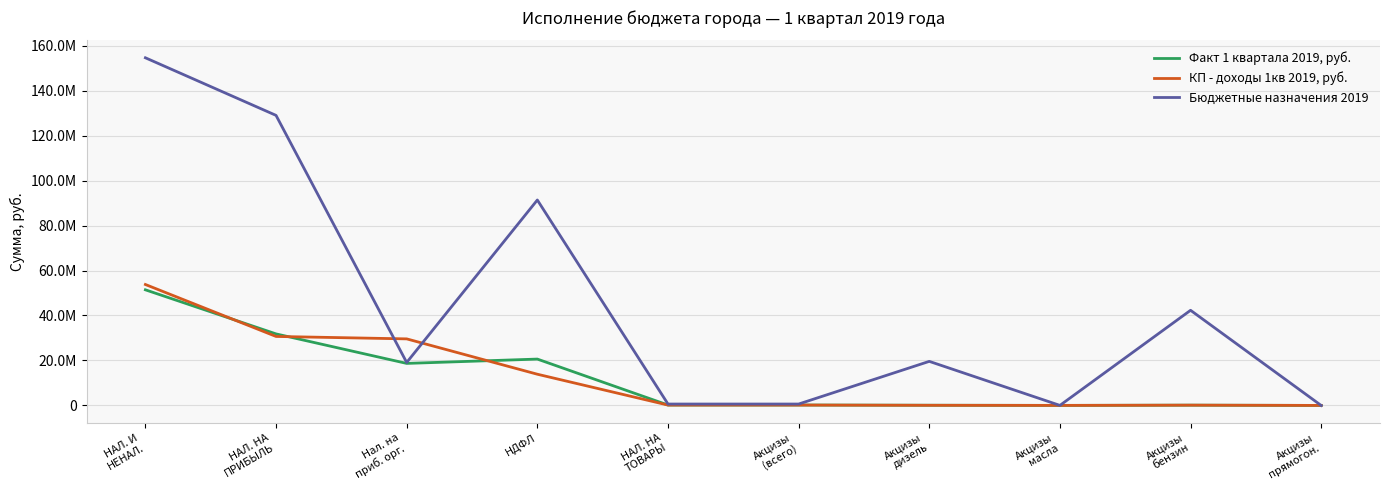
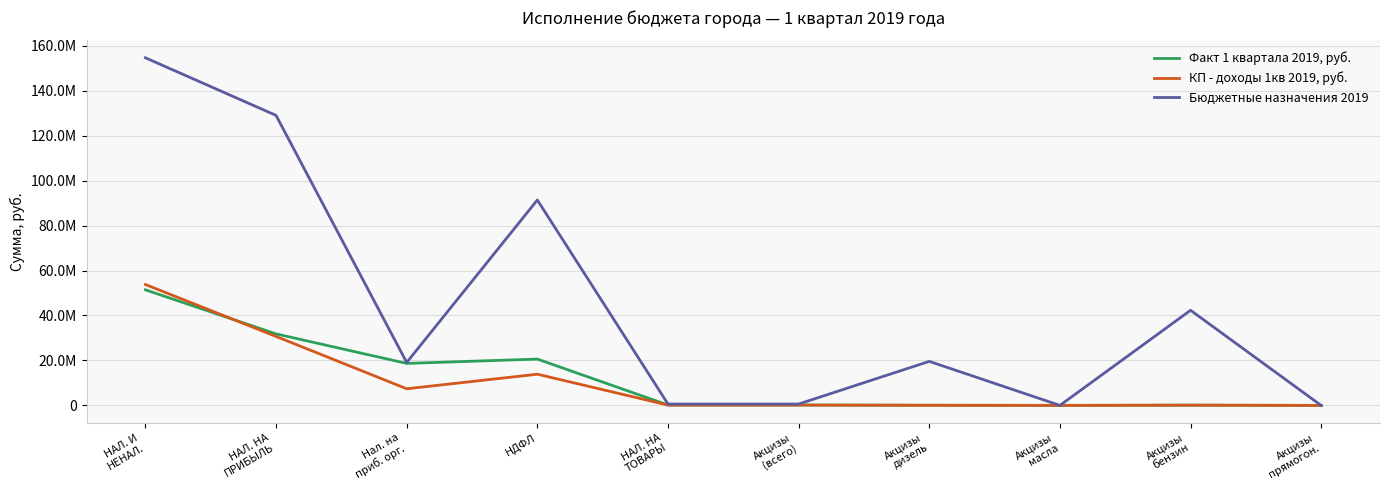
КП - доходы 1кв 2019, руб., Нал. на приб. орг.: 30000000 -> 7000000
